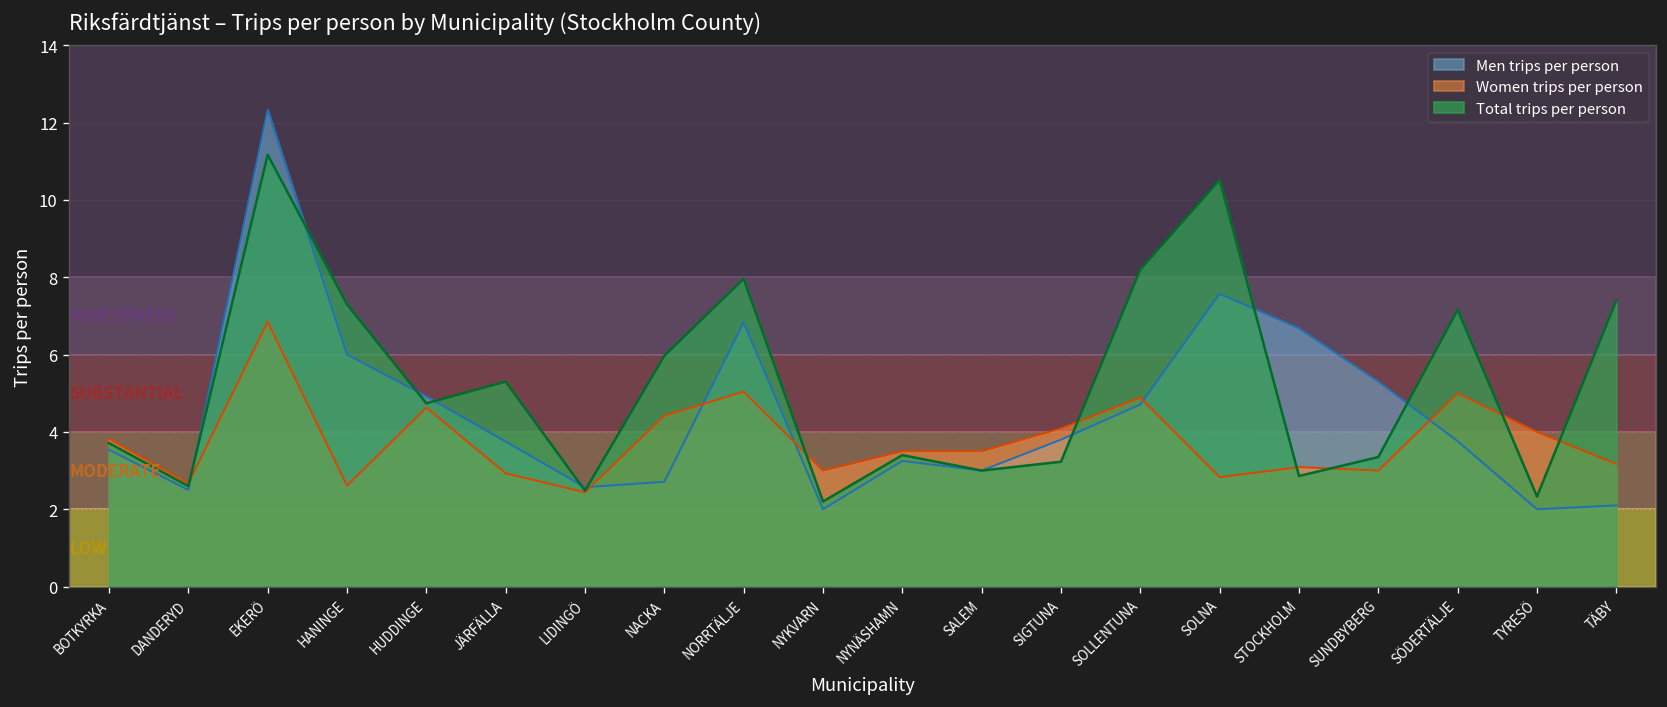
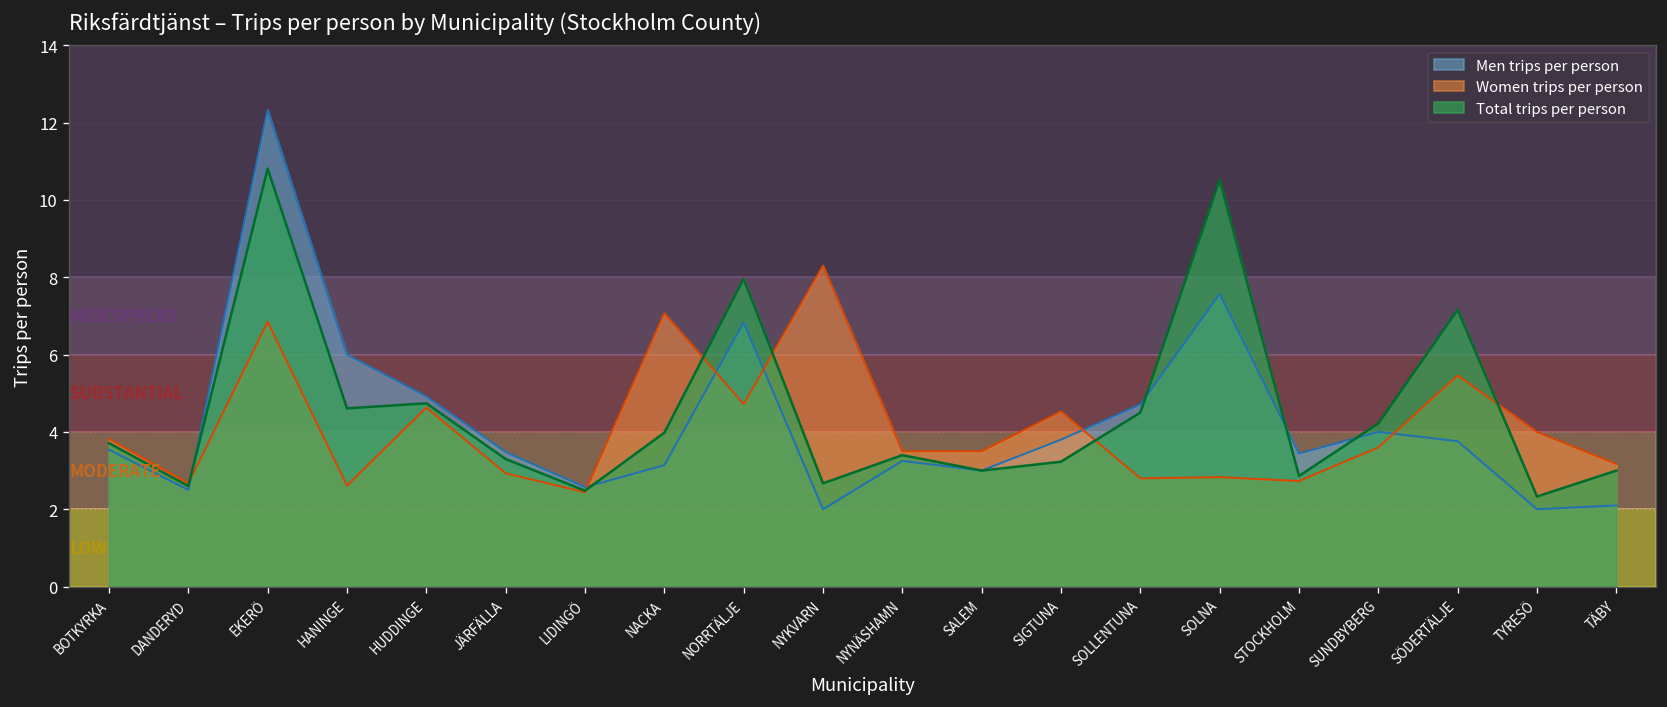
Total trips per person, EKERÖ: 11.2 -> 10.8
Total trips per person, HANINGE: 7.3 -> 4.6
Men trips per person, JÄRFÄLLA: 3.8 -> 3.5
Total trips per person, JÄRFÄLLA: 5.3 -> 3.3
Men trips per person, NACKA: 2.7 -> 3.1
Women trips per person, NACKA: 4.4 -> 7.1
Total trips per person, NACKA: 6.0 -> 4.0
Women trips per person, NORRTÄLJE: 5.0 -> 4.7
Women trips per person, NYKVARN: 3.0 -> 8.3
Total trips per person, NYKVARN: 2.2 -> 2.7
Women trips per person, SIGTUNA: 4.1 -> 4.5
Women trips per person, SOLLENTUNA: 4.9 -> 2.8
Total trips per person, SOLLENTUNA: 8.2 -> 4.5
Men trips per person, STOCKHOLM: 6.7 -> 3.4
Women trips per person, STOCKHOLM: 3.1 -> 2.7
Men trips per person, SUNDBYBERG: 5.3 -> 4.0
Women trips per person, SUNDBYBERG: 3.0 -> 3.6
Total trips per person, SUNDBYBERG: 3.4 -> 4.2
Women trips per person, SÖDERTÄLJE: 5.0 -> 5.5
Total trips per person, TÄBY: 7.4 -> 3.0
